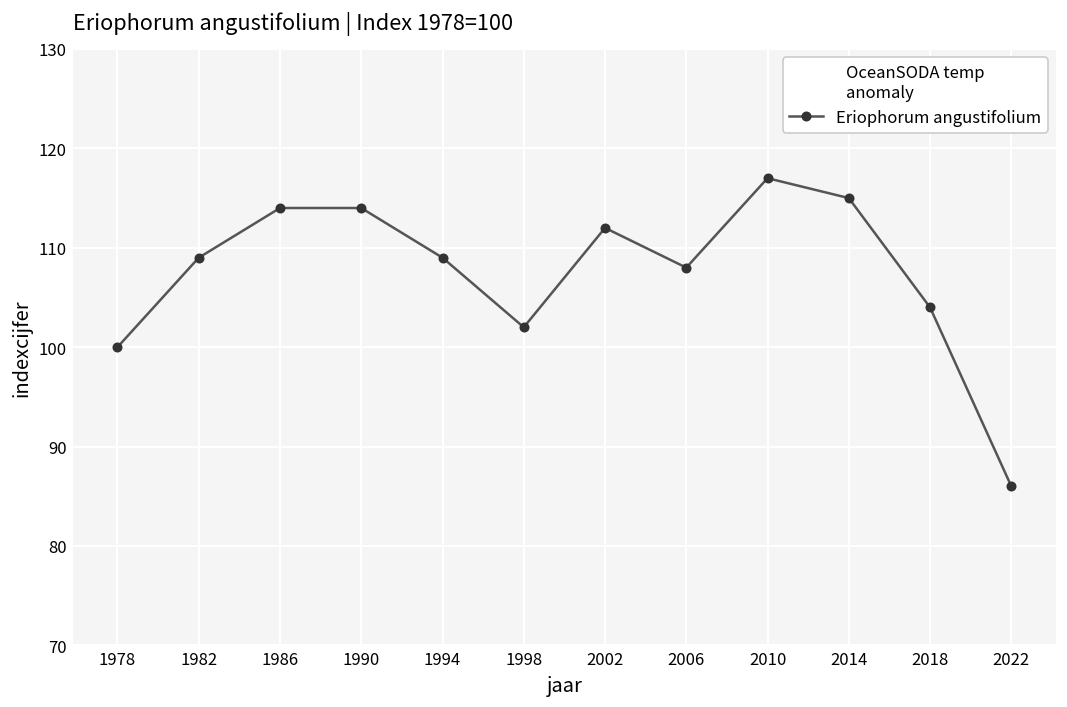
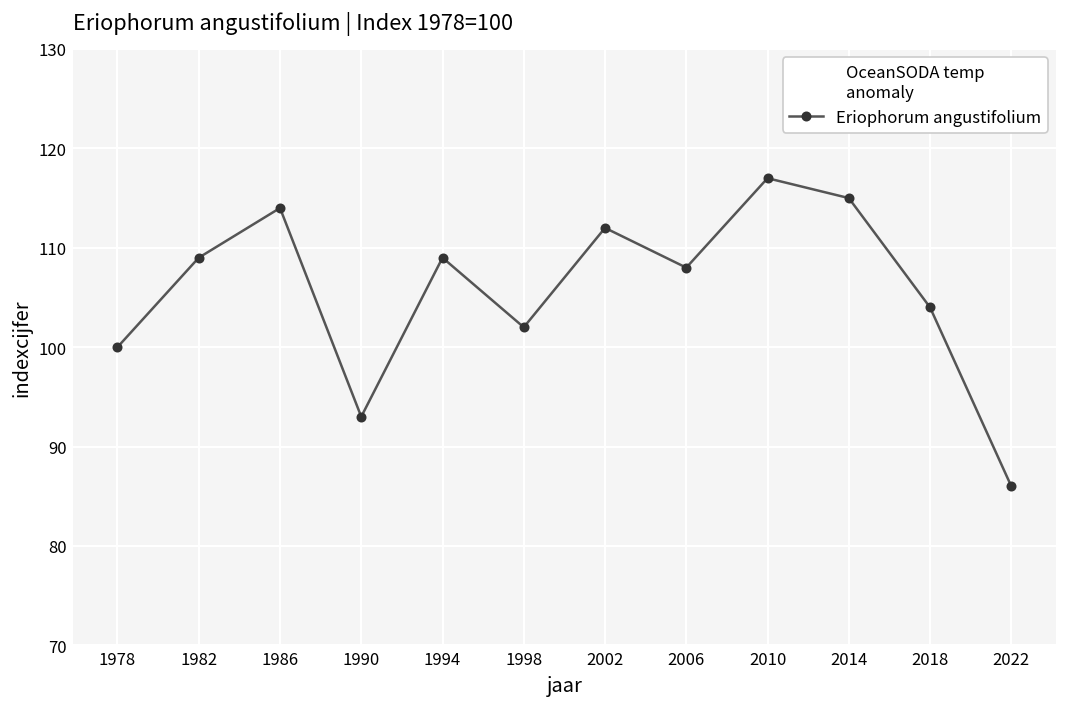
1990: 114 -> 93
